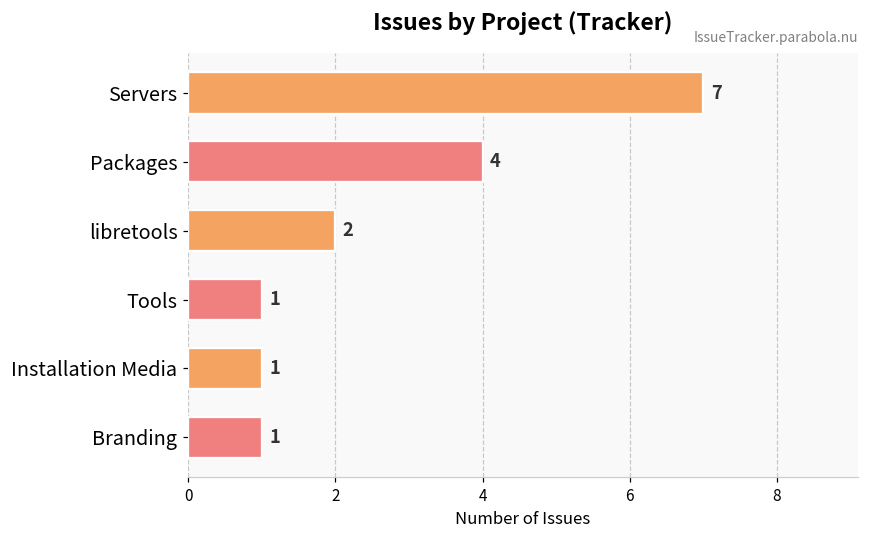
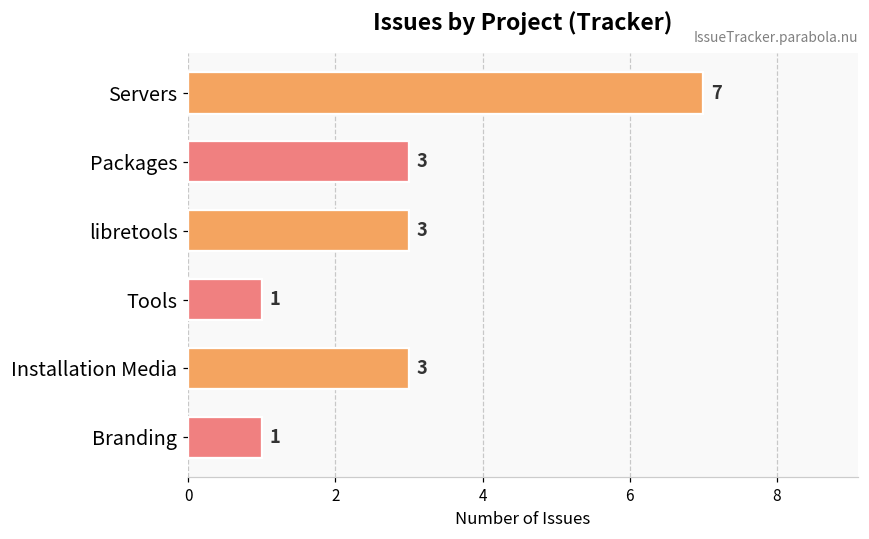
Packages: 4 -> 3
libretools: 2 -> 3
Installation Media: 1 -> 3
